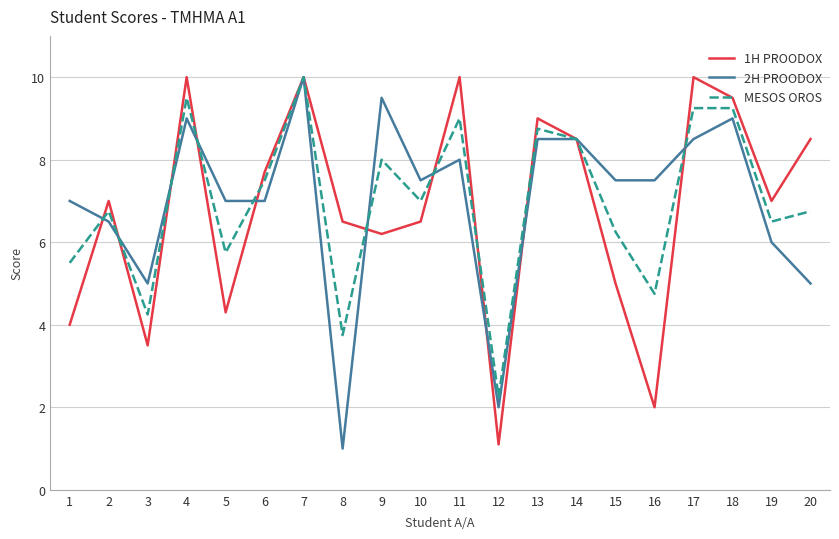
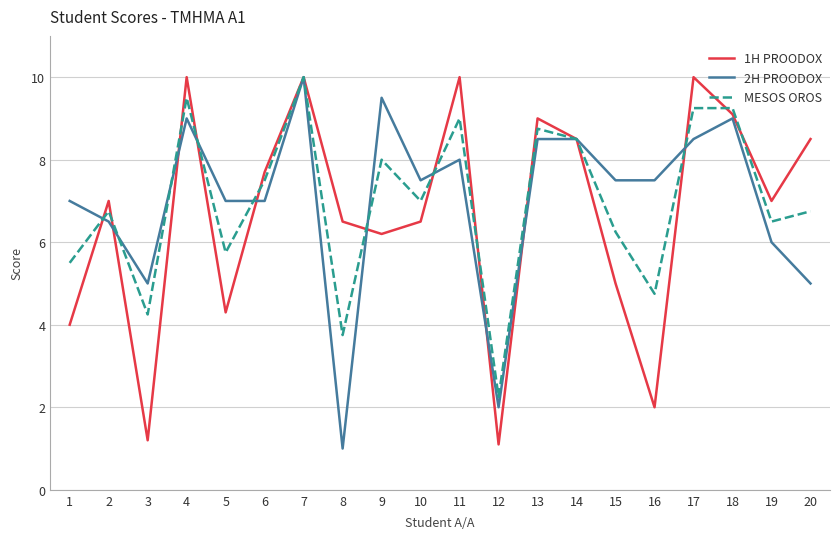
1H PROODOX, 3: 3.5 -> 1.2
1H PROODOX, 18: 9.5 -> 9.1
